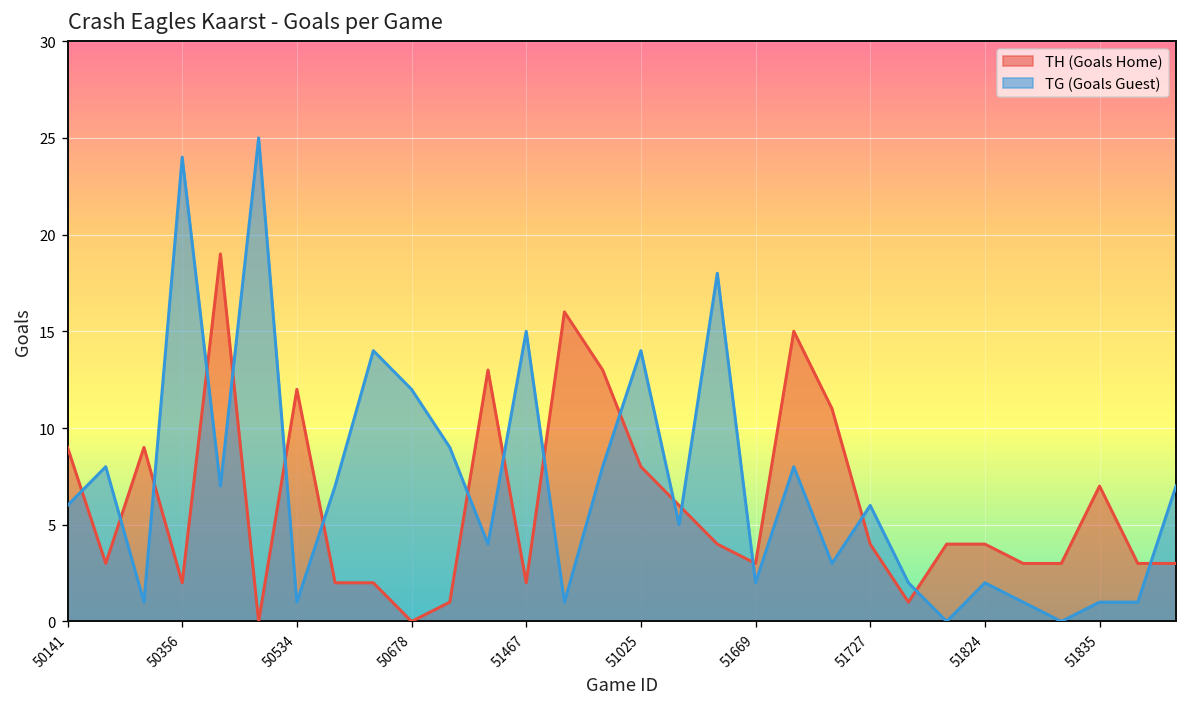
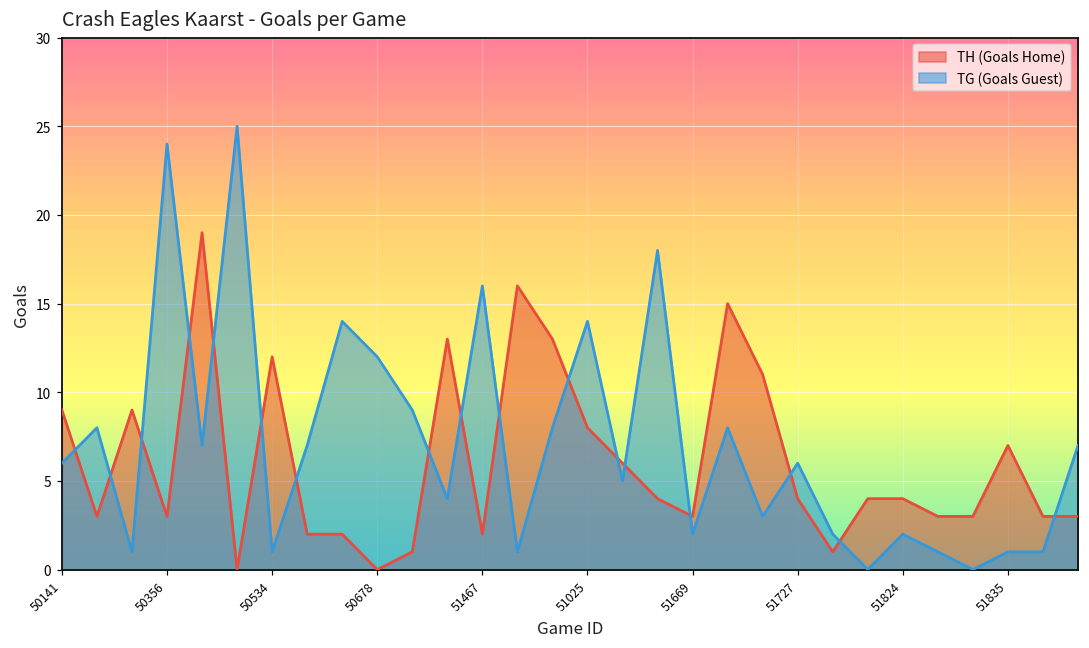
TH (Goals Home), 50356: 2 -> 3
TG (Goals Guest), 51467: 15 -> 16
